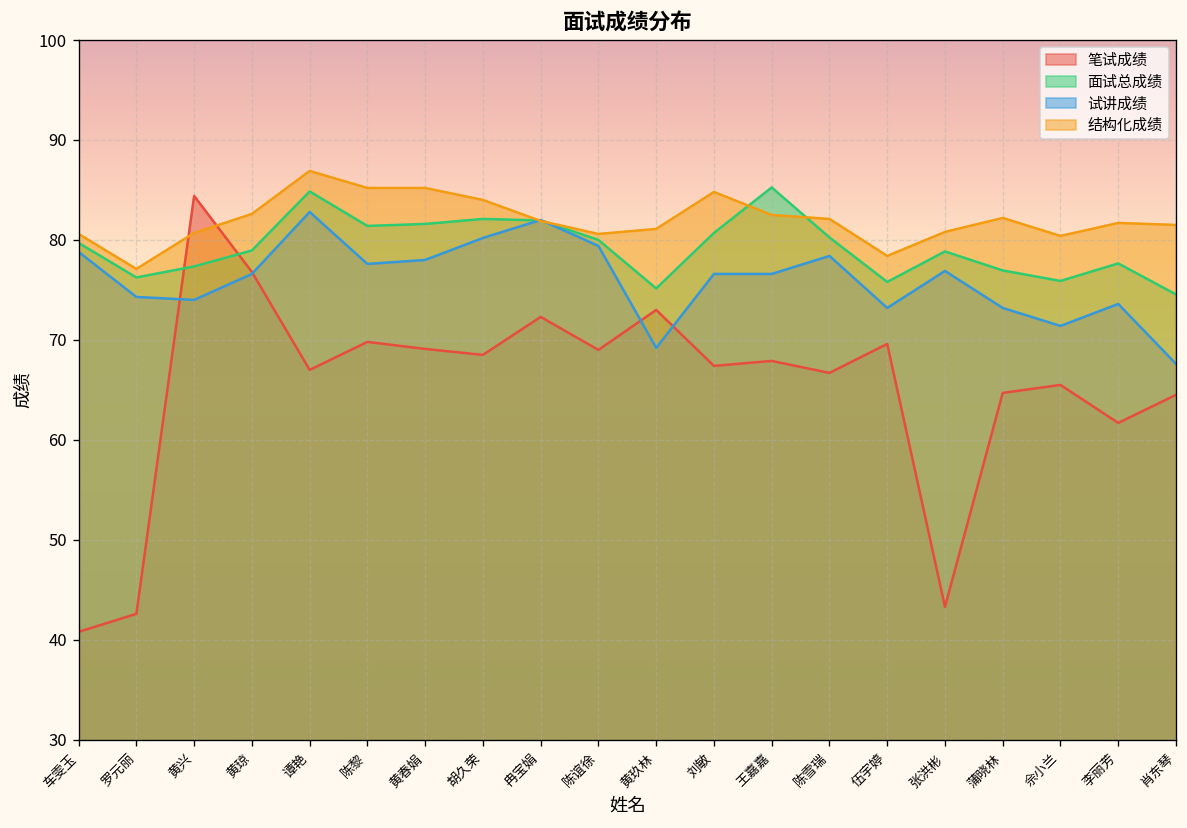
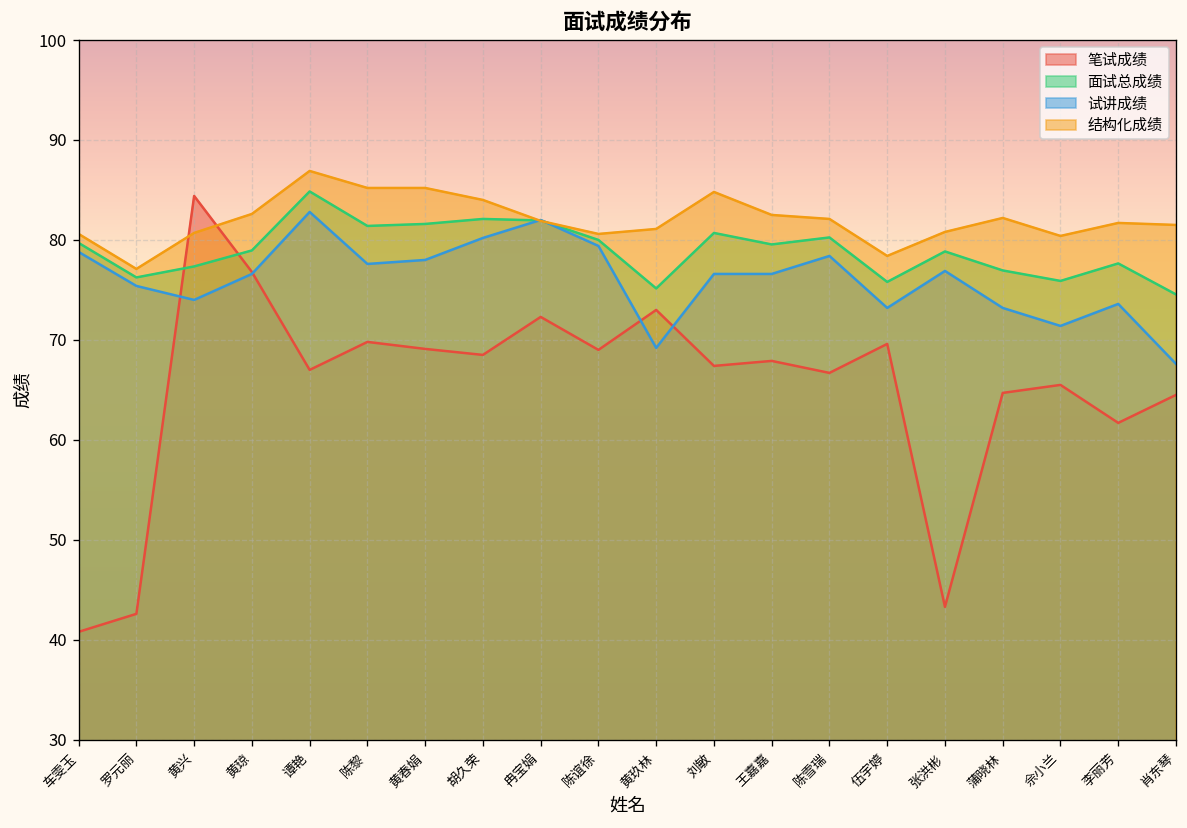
试讲成绩, 罗元丽: 74 -> 75
面试总成绩, 王嘉嘉: 85 -> 80
